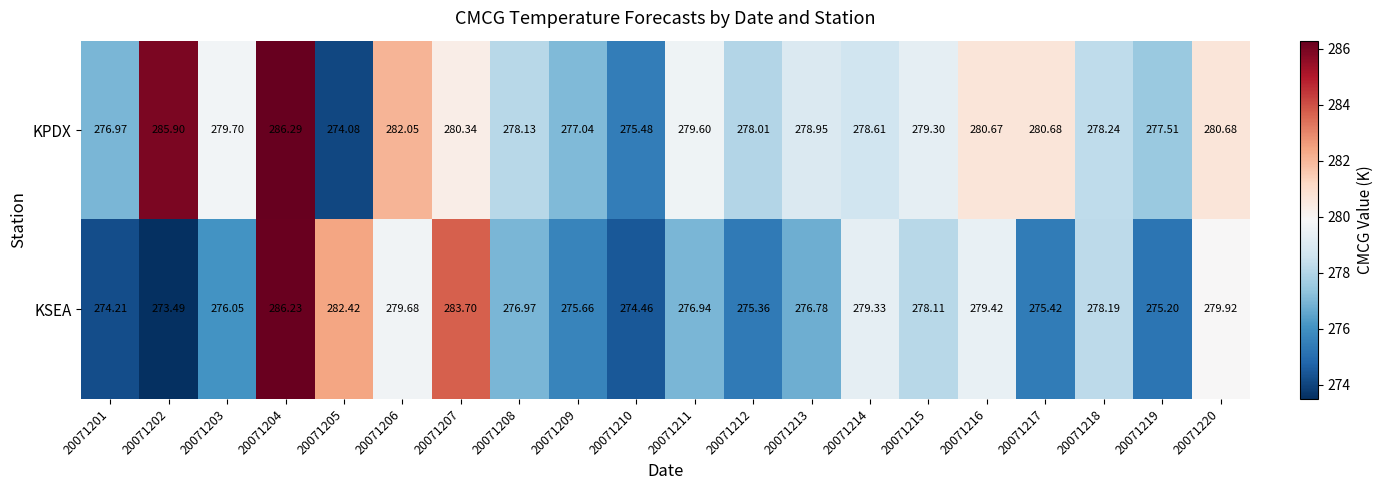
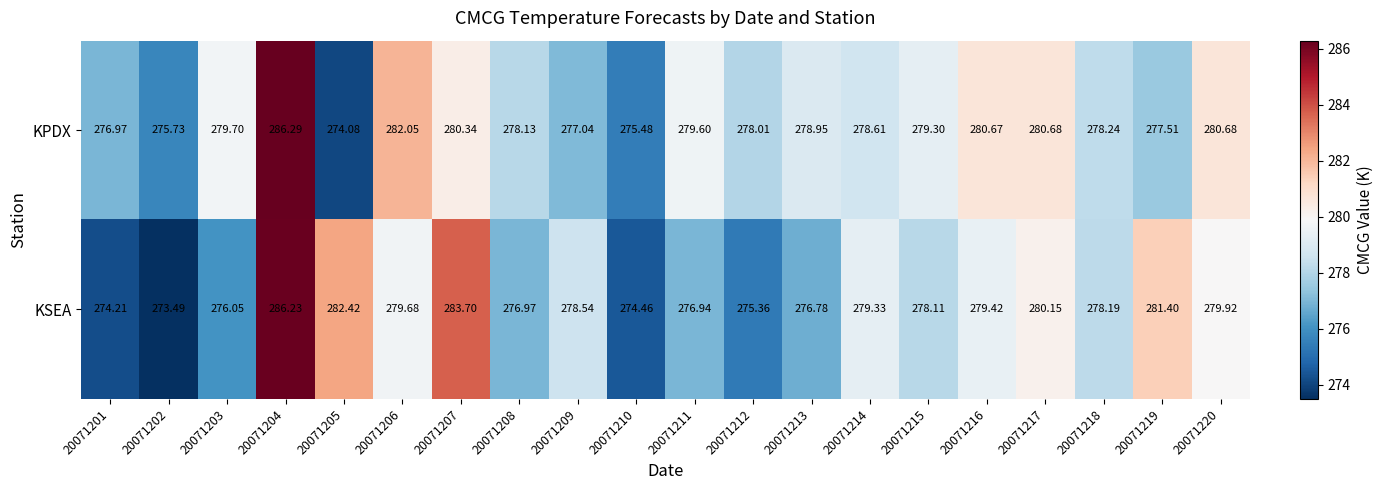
KPDX, 20071202: 285.90 -> 275.73
KSEA, 20071209: 275.66 -> 278.54
KSEA, 20071217: 275.42 -> 280.15
KSEA, 20071219: 275.20 -> 281.40
